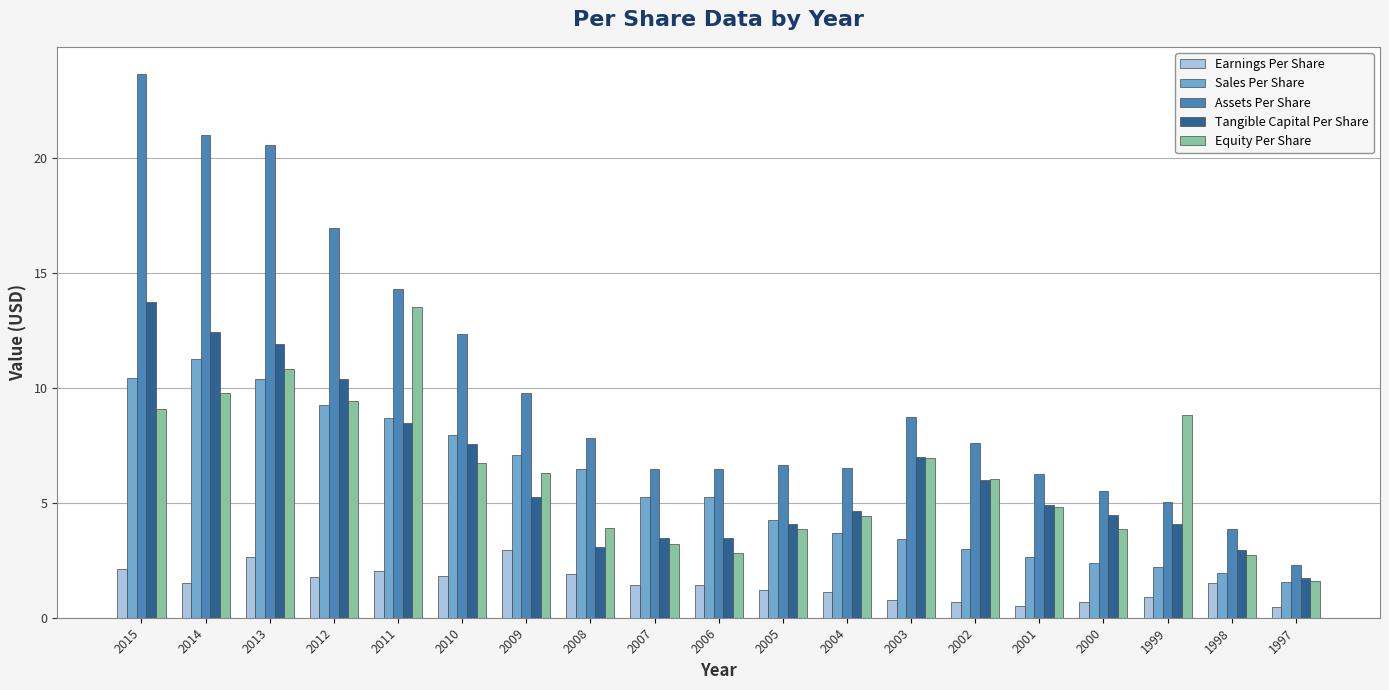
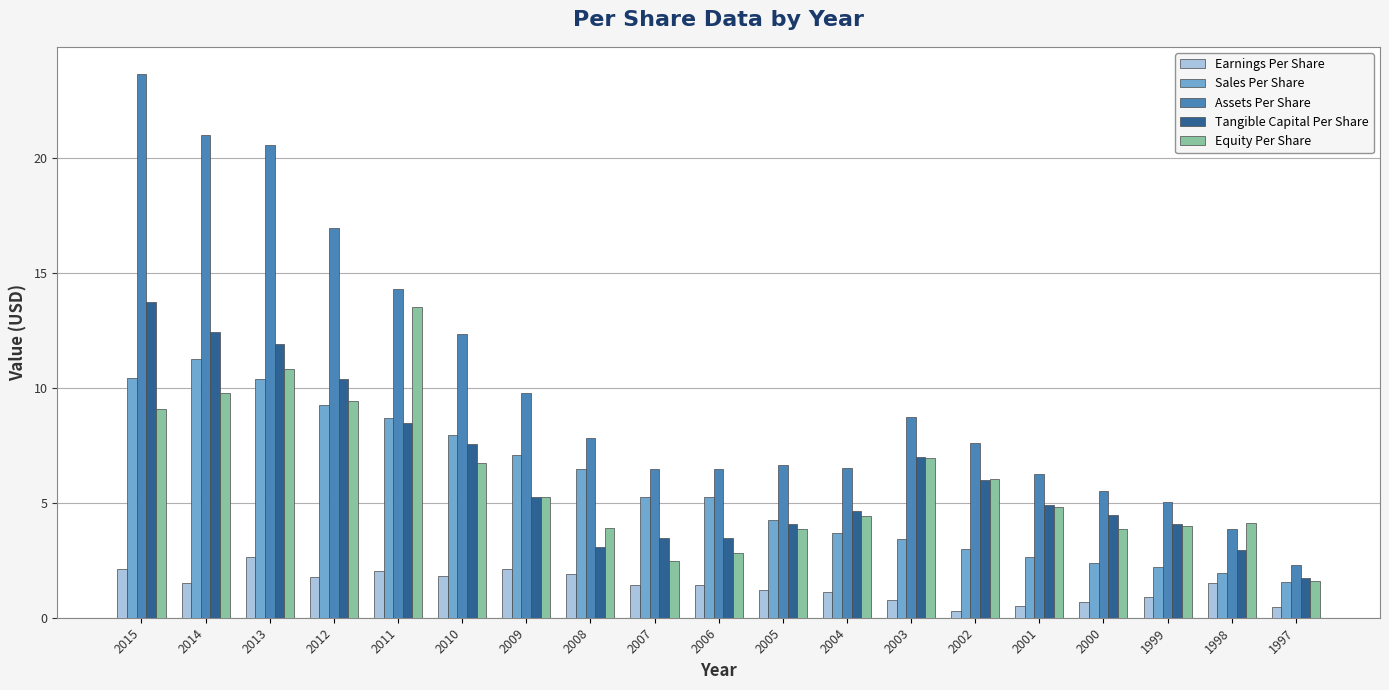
Earnings Per Share, 2009: 3.0 -> 2.1
Equity Per Share, 2009: 6.3 -> 5.2
Equity Per Share, 2007: 3.2 -> 2.5
Earnings Per Share, 2002: 0.7 -> 0.3
Equity Per Share, 1999: 8.8 -> 4.0
Equity Per Share, 1998: 2.7 -> 4.1
